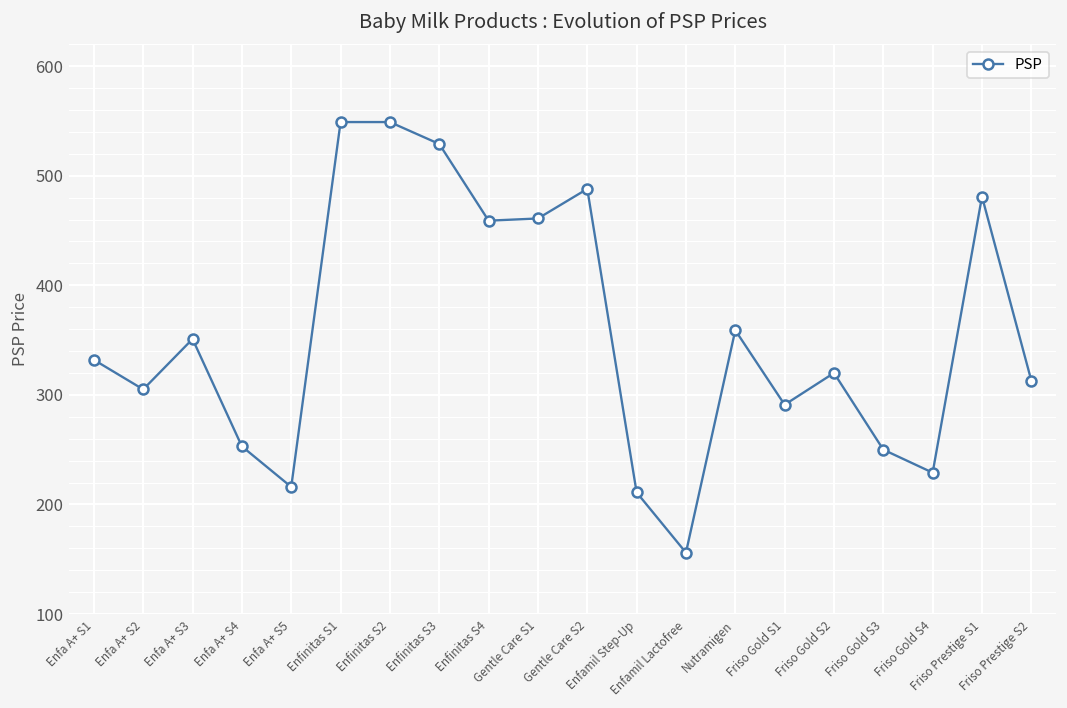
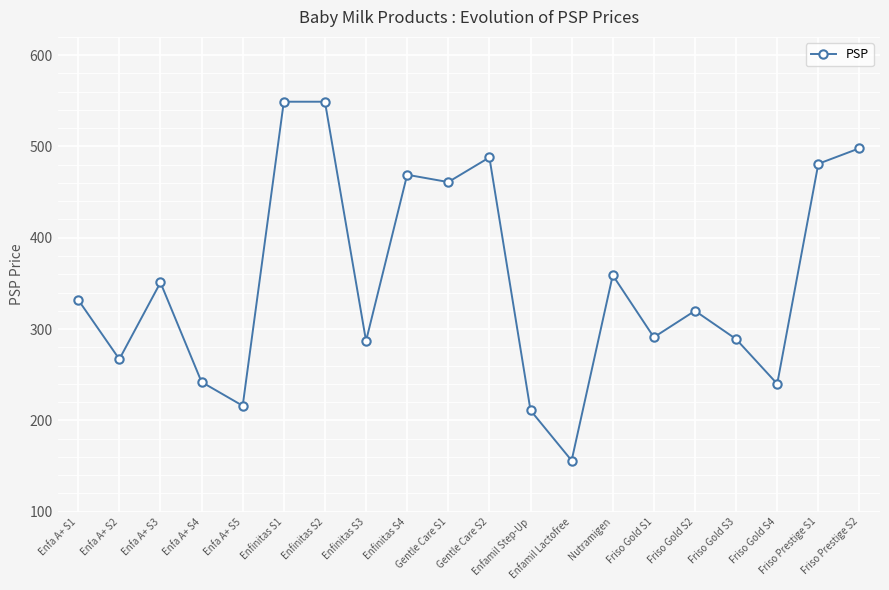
Enfa A+ S2: 310 -> 270
Enfa A+ S4: 250 -> 240
Enfinitas S3: 530 -> 290
Enfinitas S4: 460 -> 470
Friso Gold S3: 250 -> 290
Friso Gold S4: 230 -> 240
Friso Prestige S2: 310 -> 500
